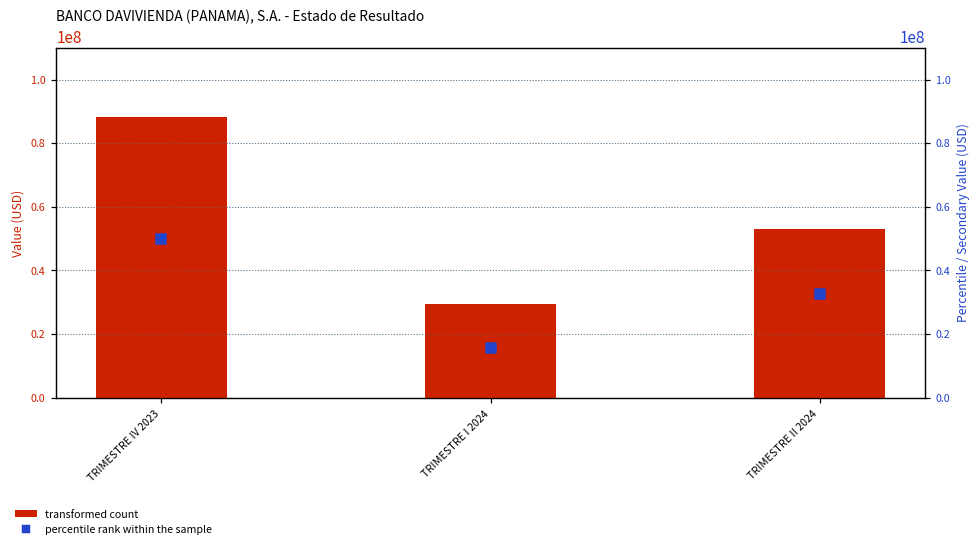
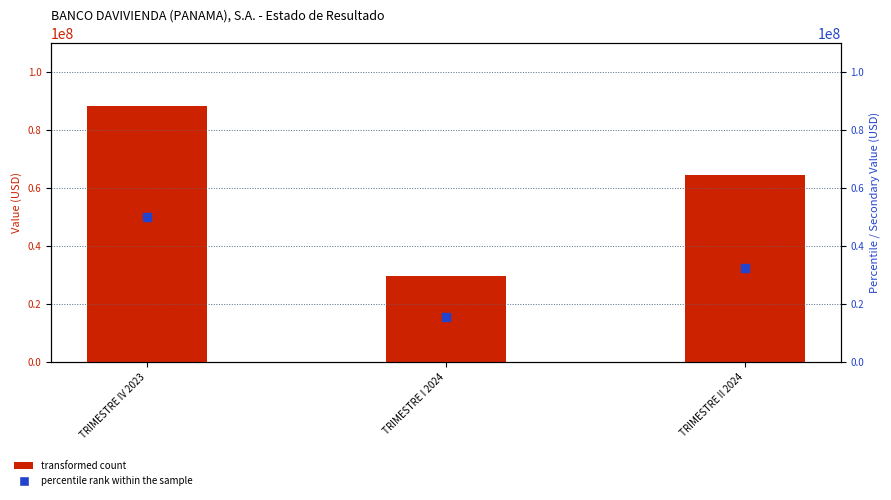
transformed count, TRIMESTRE II 2024: 53000000 -> 64000000
